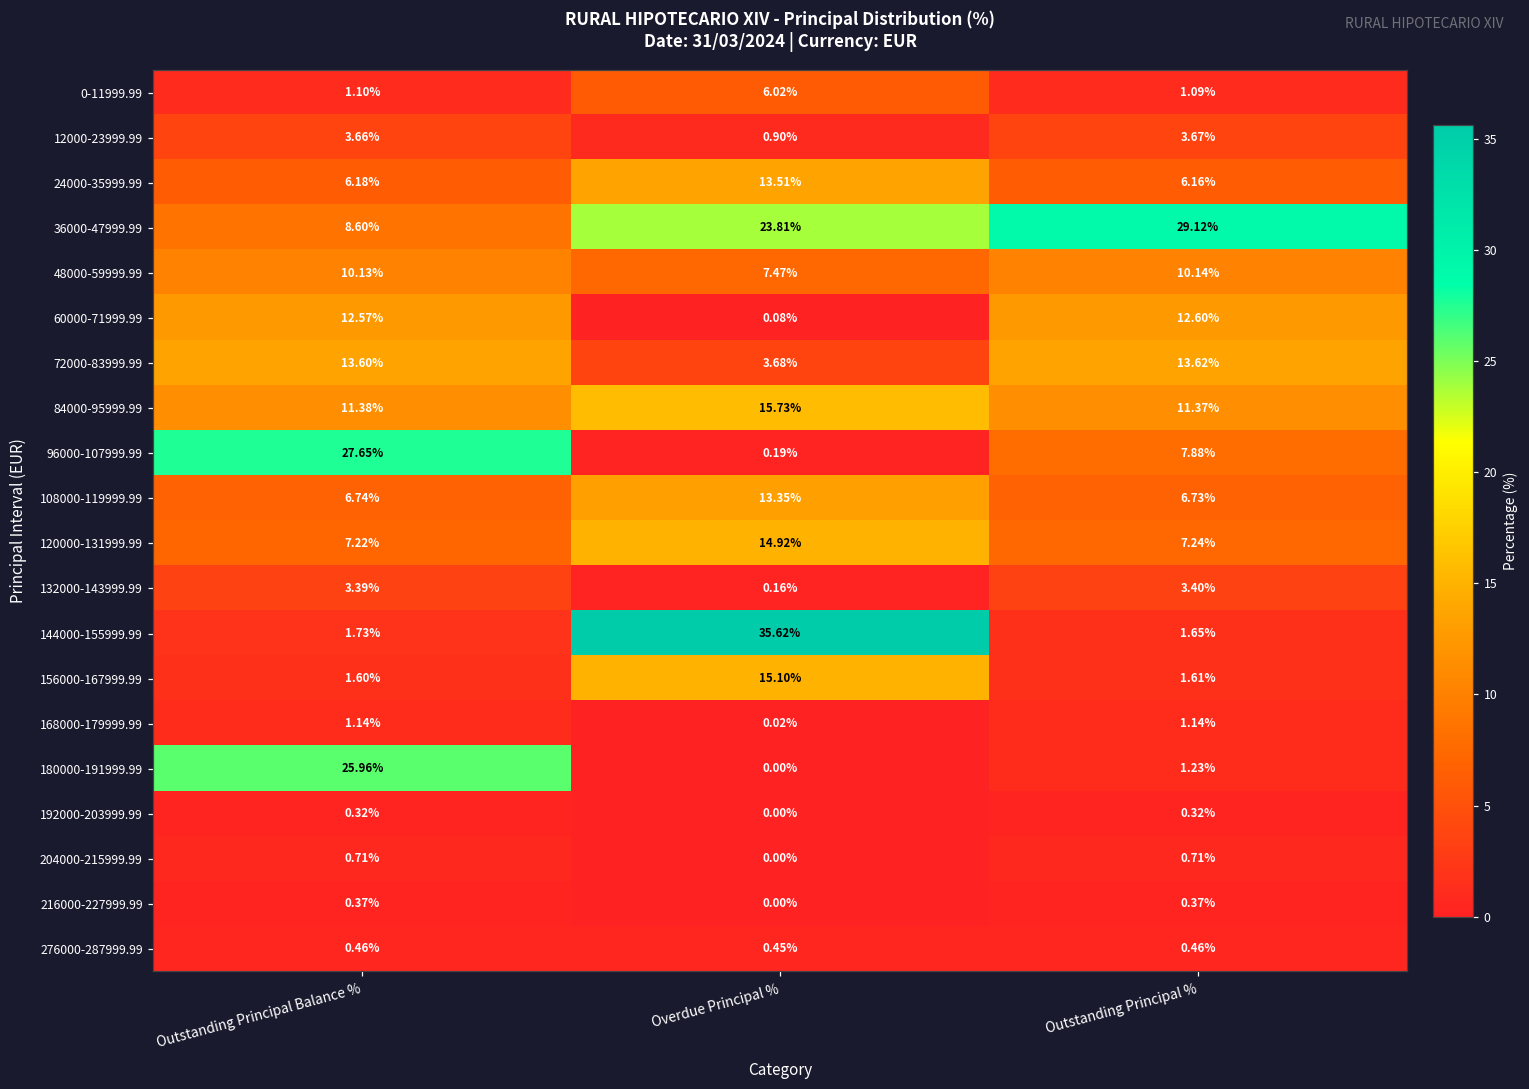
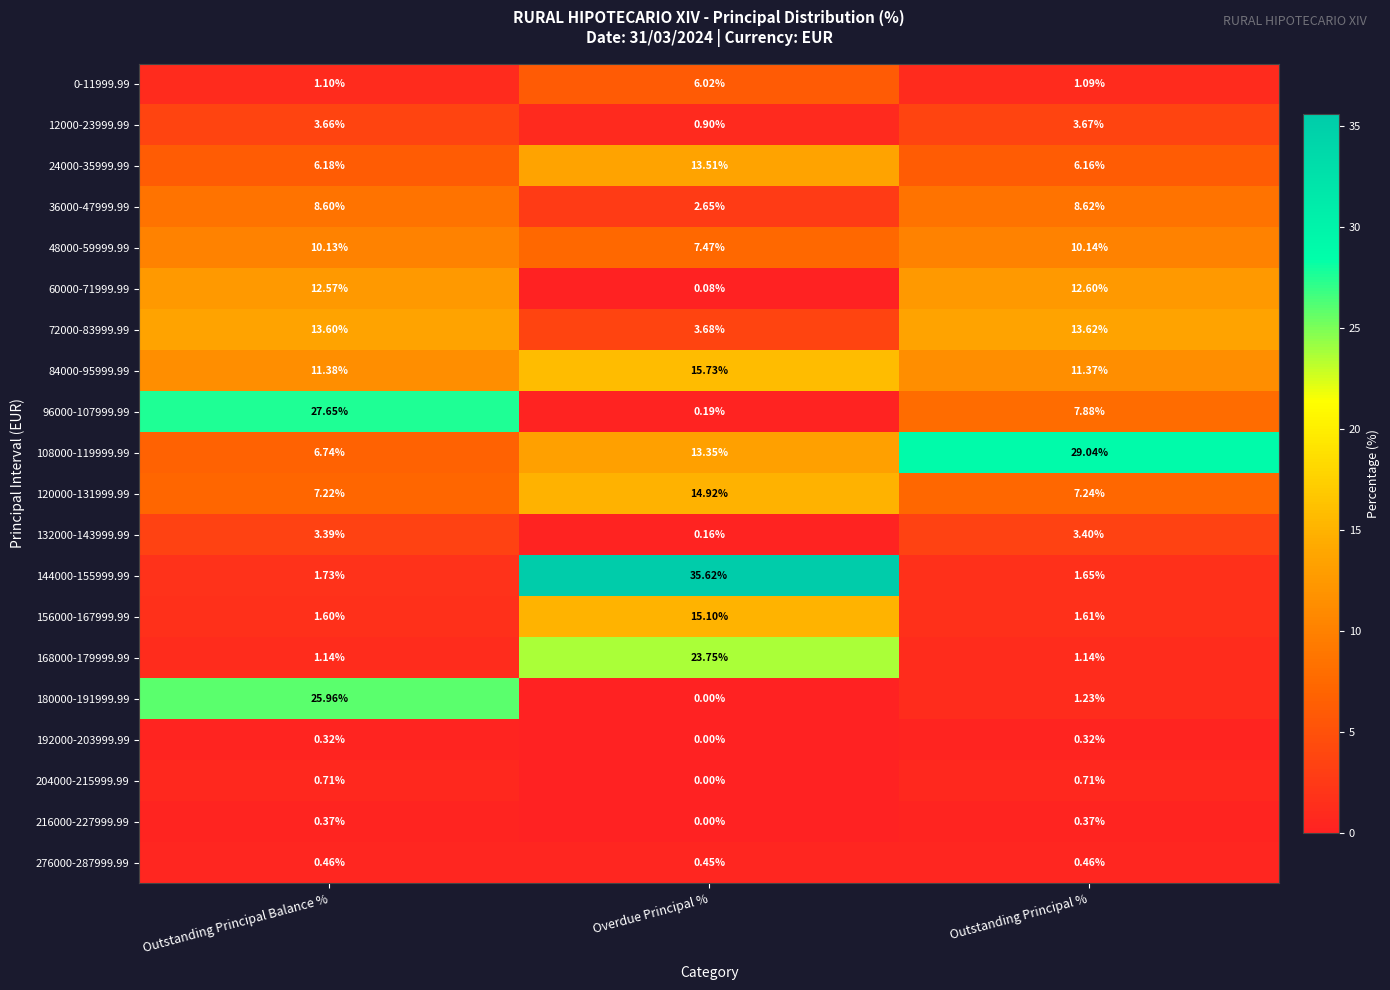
36000-47999.99, Overdue Principal %: 23.81% -> 2.65%
36000-47999.99, Outstanding Principal %: 29.12% -> 8.62%
108000-119999.99, Outstanding Principal %: 6.73% -> 29.04%
168000-179999.99, Overdue Principal %: 0.02% -> 23.75%
